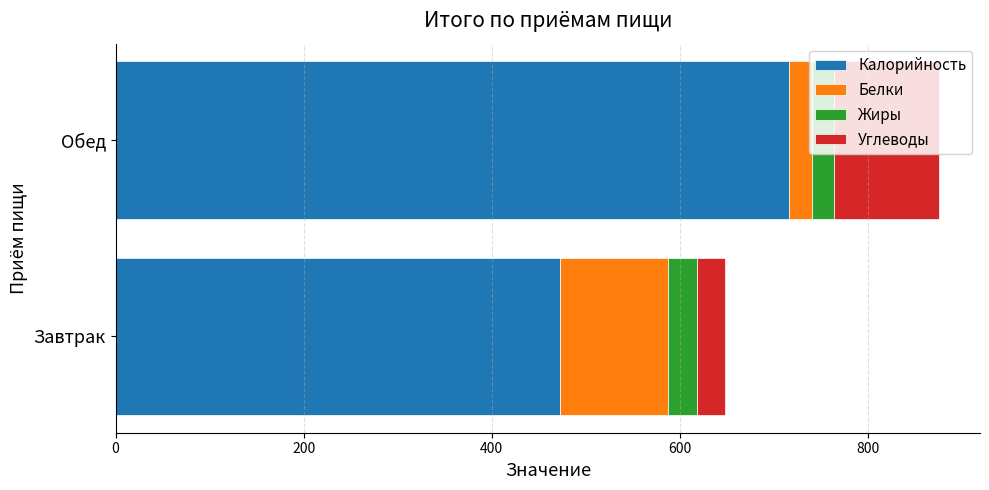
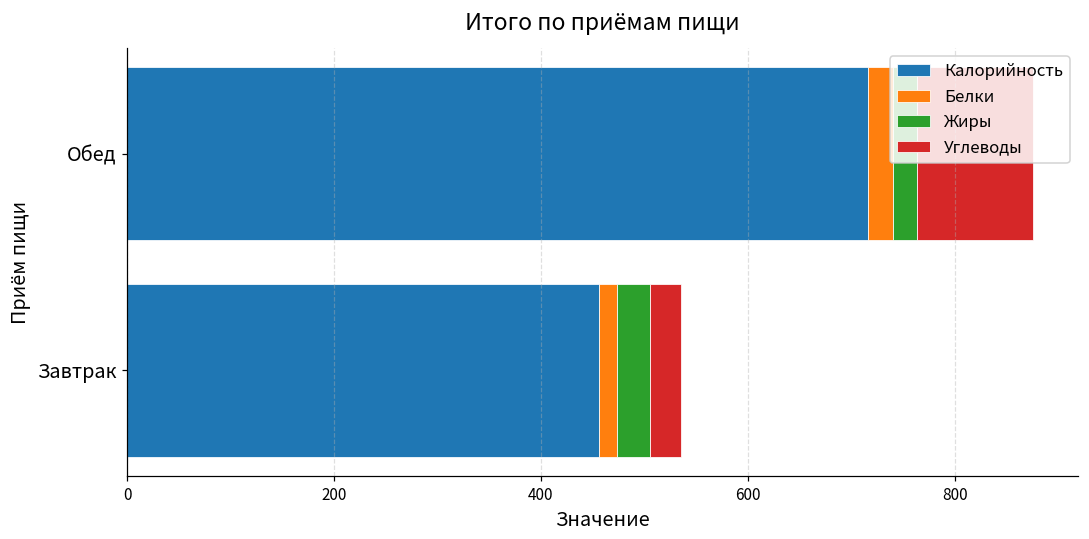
Калорийность, Завтрак: 470 -> 460
Белки, Завтрак: 110 -> 20
